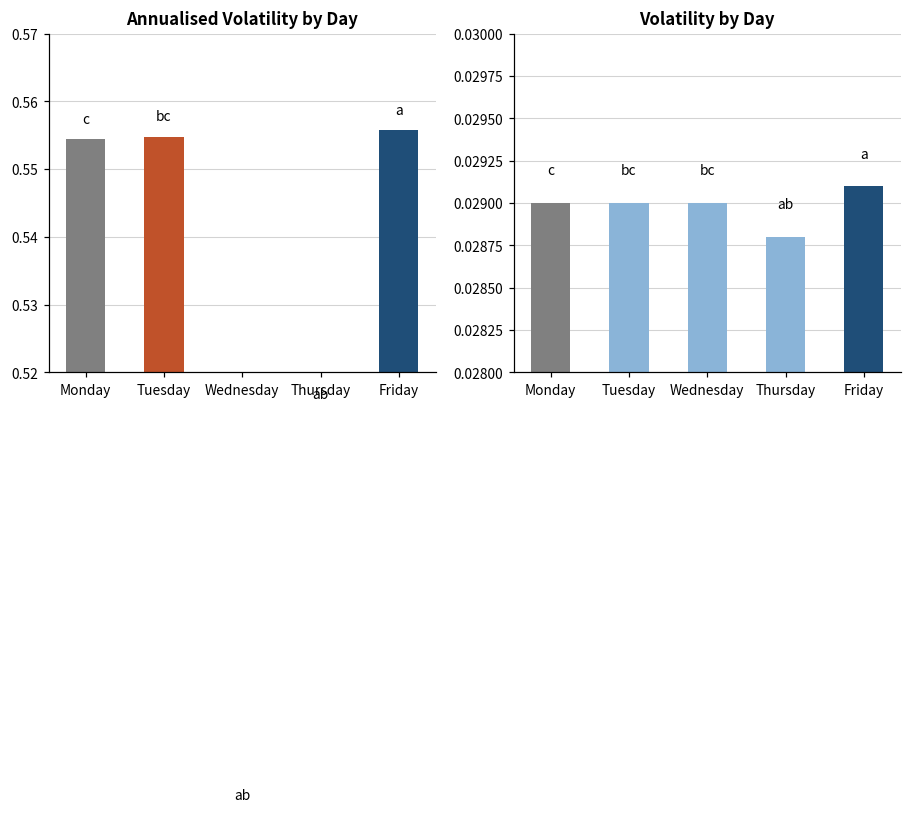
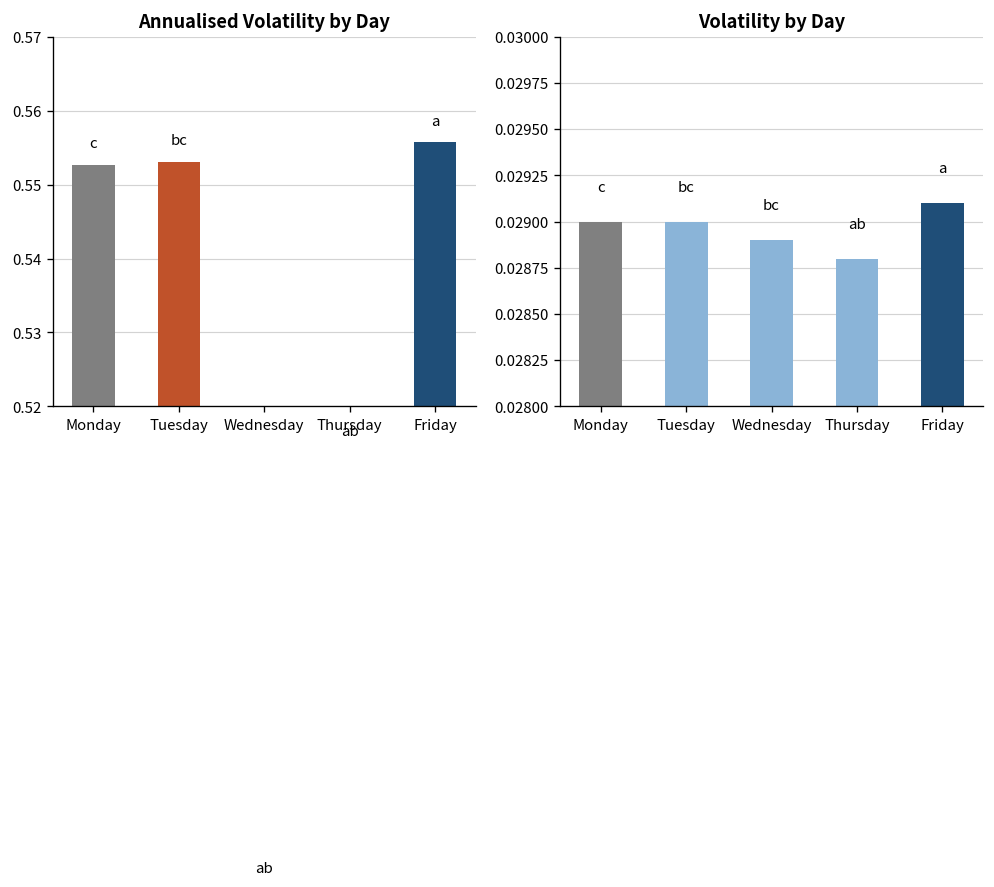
Annualised Volatility by Day, Monday: 0.554 -> 0.553
Annualised Volatility by Day, Tuesday: 0.555 -> 0.553
Volatility by Day, Wednesday: 0.0290 -> 0.0289
